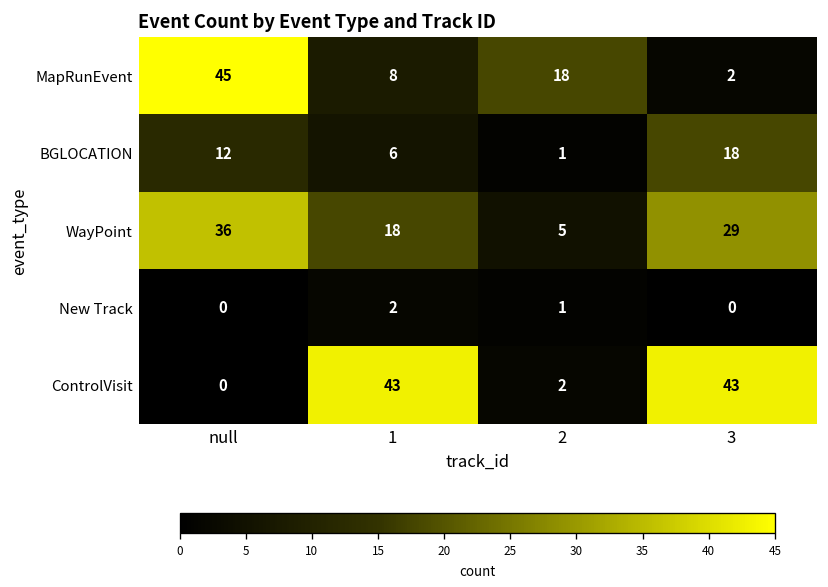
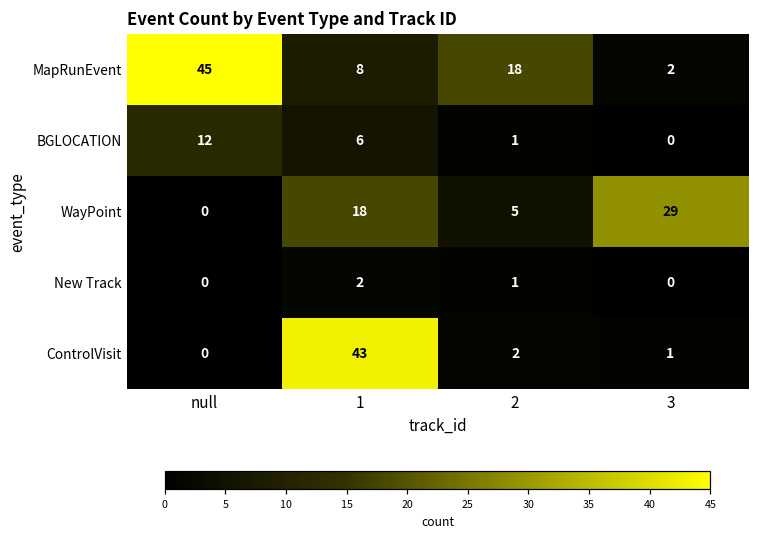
BGLOCATION, 3: 18 -> 0
WayPoint, null: 36 -> 0
ControlVisit, 3: 43 -> 1
